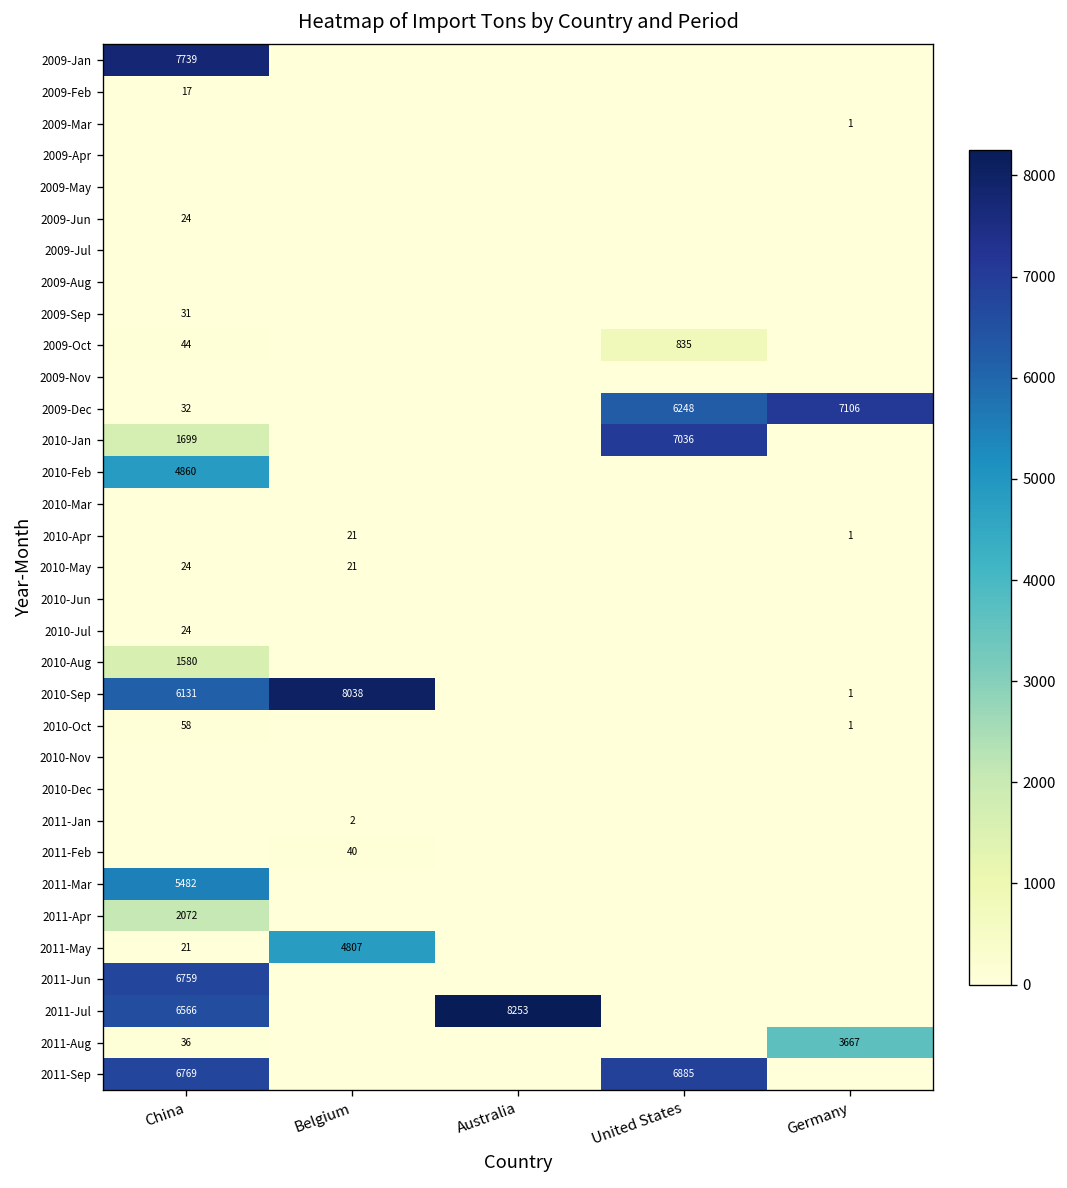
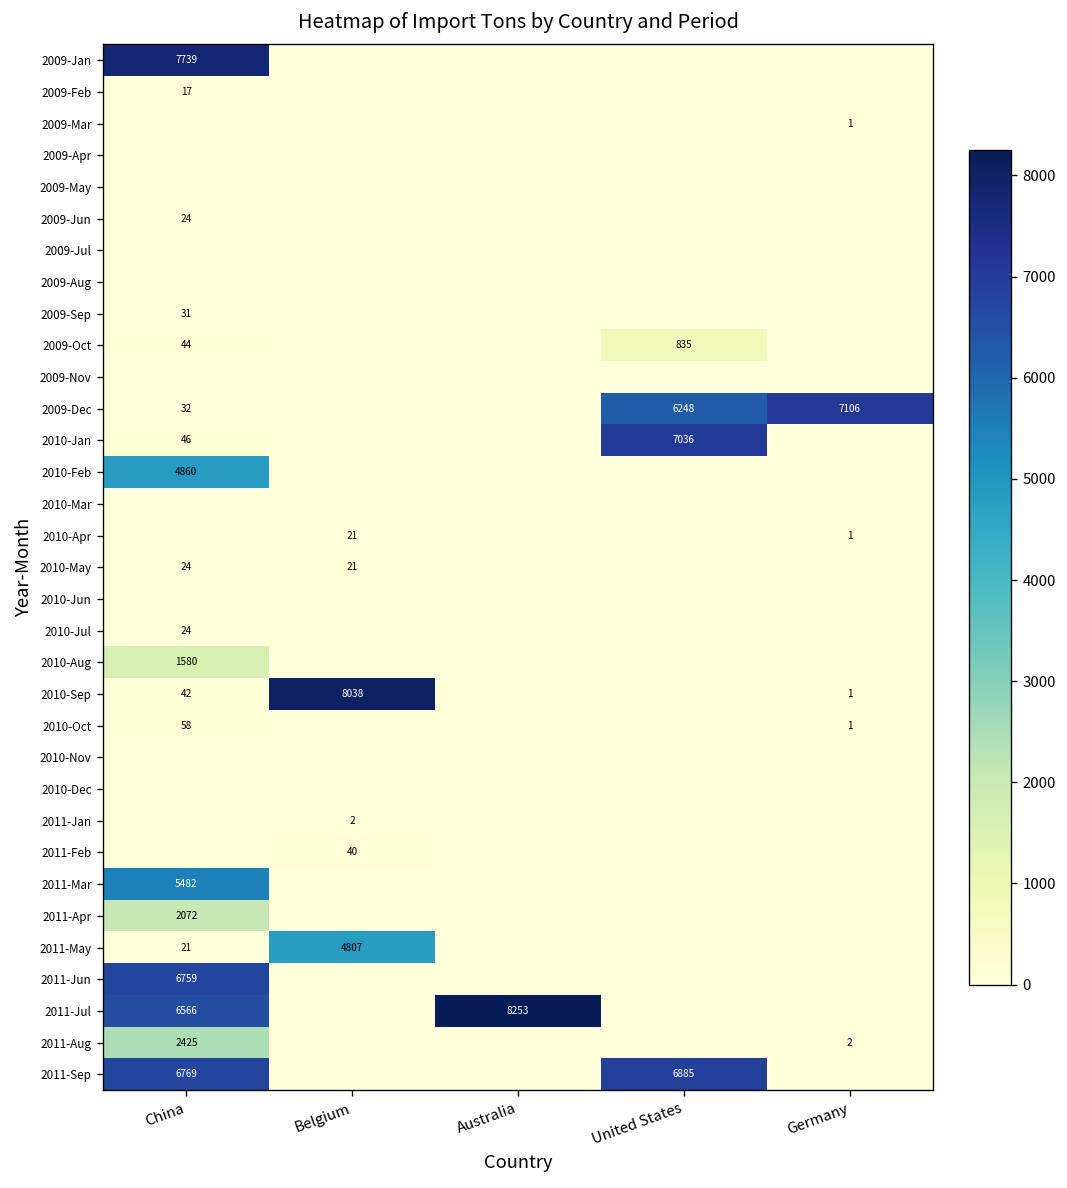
2010-Jan, China: 1699 -> 46
2010-Sep, China: 6131 -> 42
2011-Aug, China: 36 -> 2425
2011-Aug, Germany: 3667 -> 2
